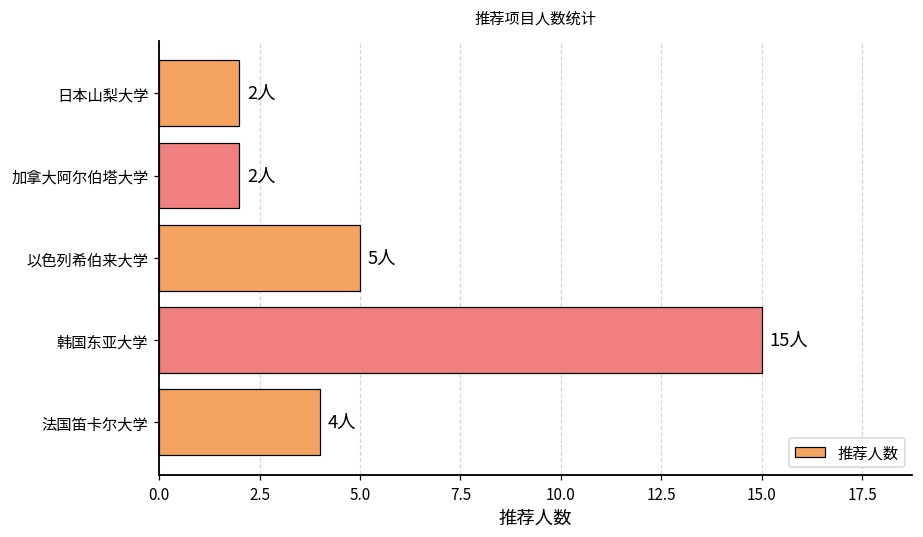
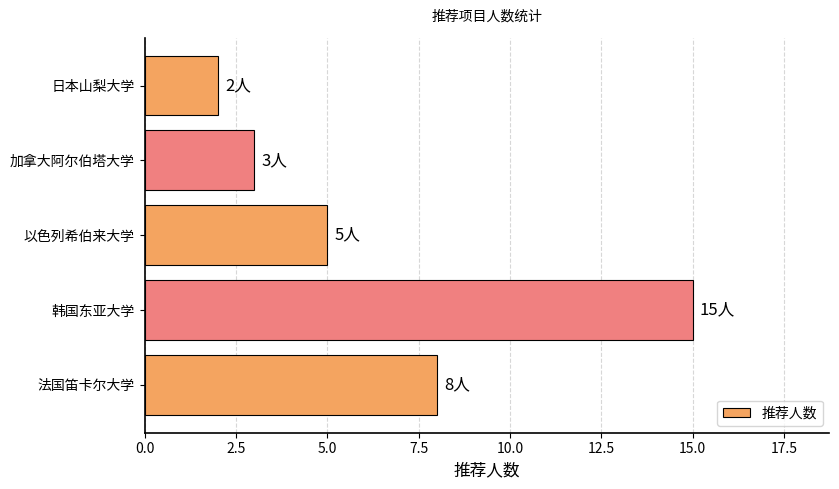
加拿大阿尔伯塔大学: 2人 -> 3人
法国笛卡尔大学: 4人 -> 8人
